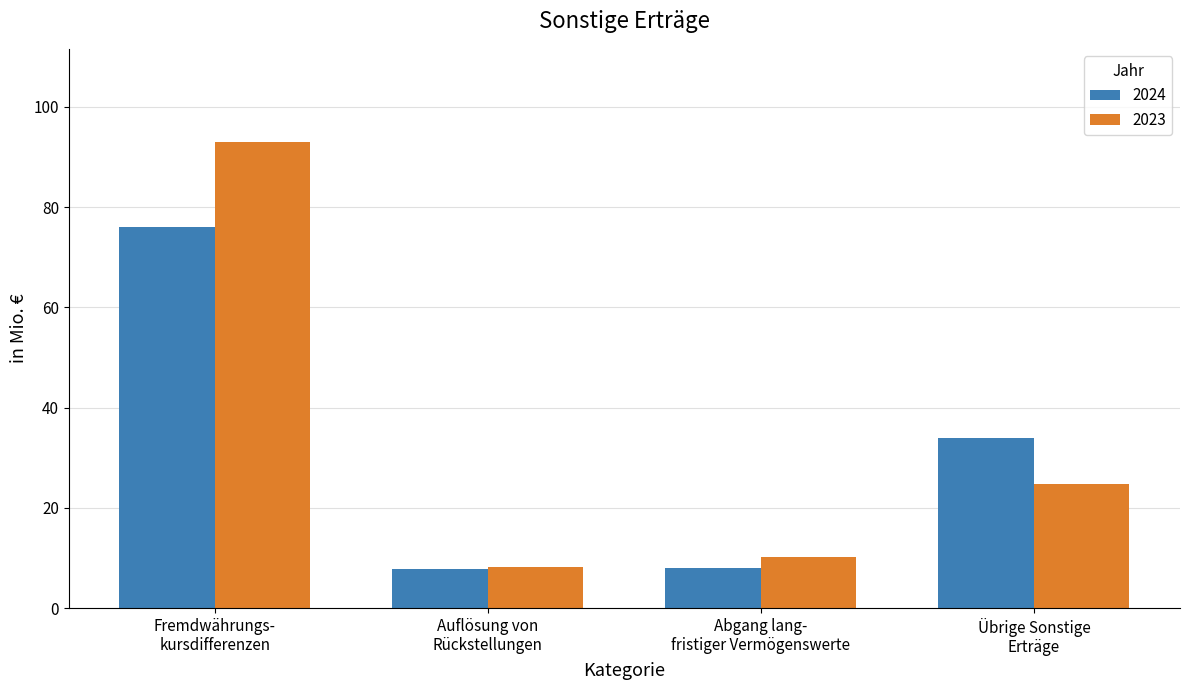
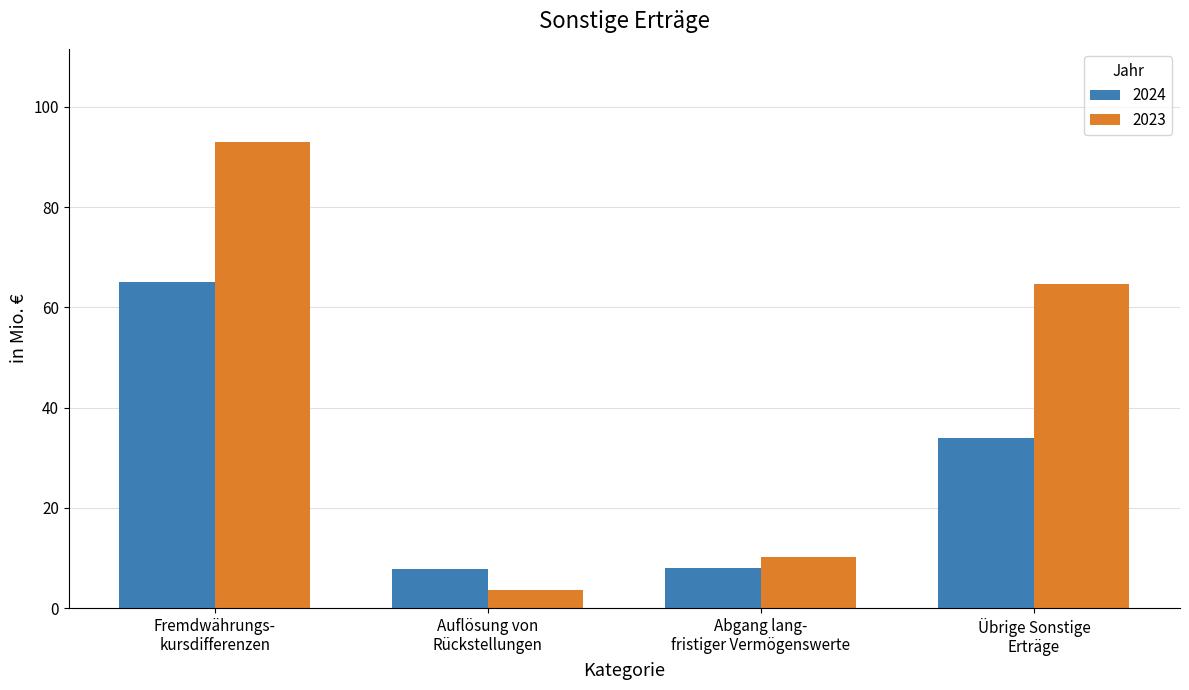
2024, Fremdwährungs- kursdifferenzen: 76 -> 65
2023, Auflösung von Rückstellungen: 8 -> 4
2023, Übrige Sonstige Erträge: 25 -> 65
